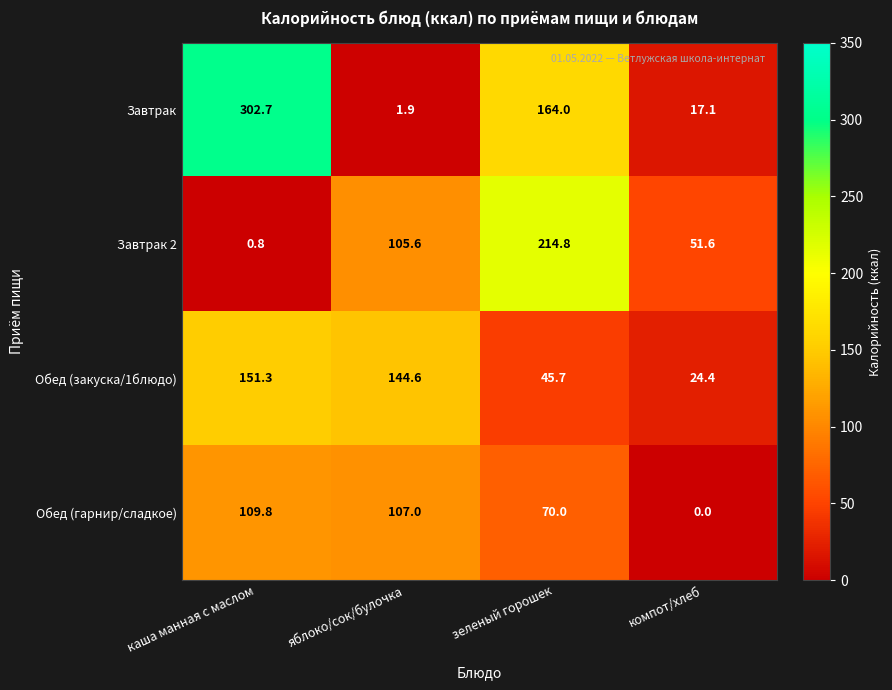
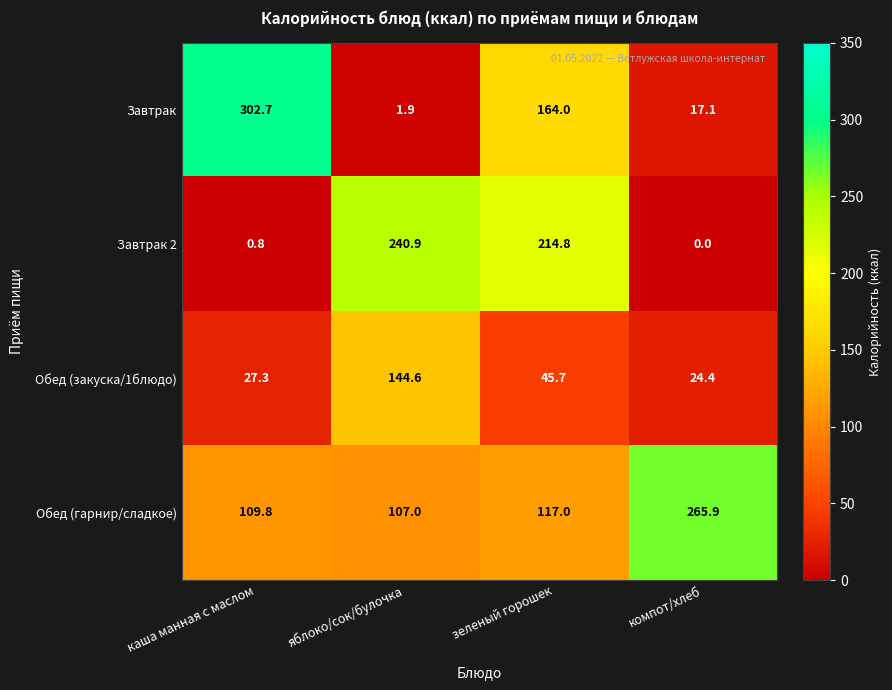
Завтрак 2, яблоко/сок/булочка: 105.6 -> 240.9
Завтрак 2, компот/хлеб: 51.6 -> 0.0
Обед (закуска/1блюдо), каша манная с маслом: 151.3 -> 27.3
Обед (гарнир/сладкое), зеленый горошек: 70.0 -> 117.0
Обед (гарнир/сладкое), компот/хлеб: 0.0 -> 265.9
